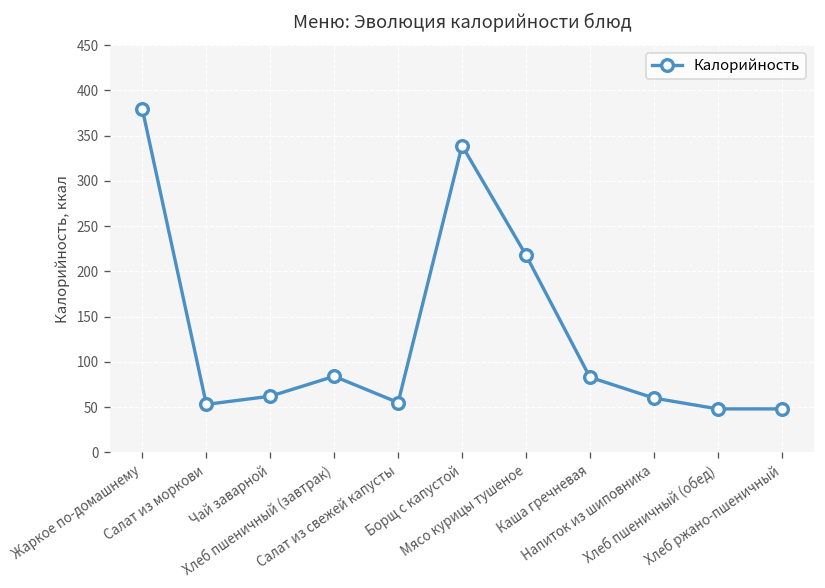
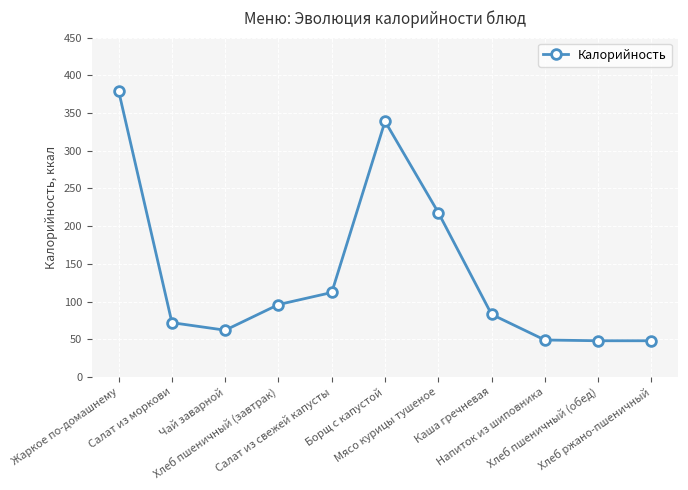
Салат из моркови: 50 -> 70
Хлеб пшеничный (завтрак): 80 -> 100
Салат из свежей капусты: 60 -> 110
Напиток из шиповника: 60 -> 50
